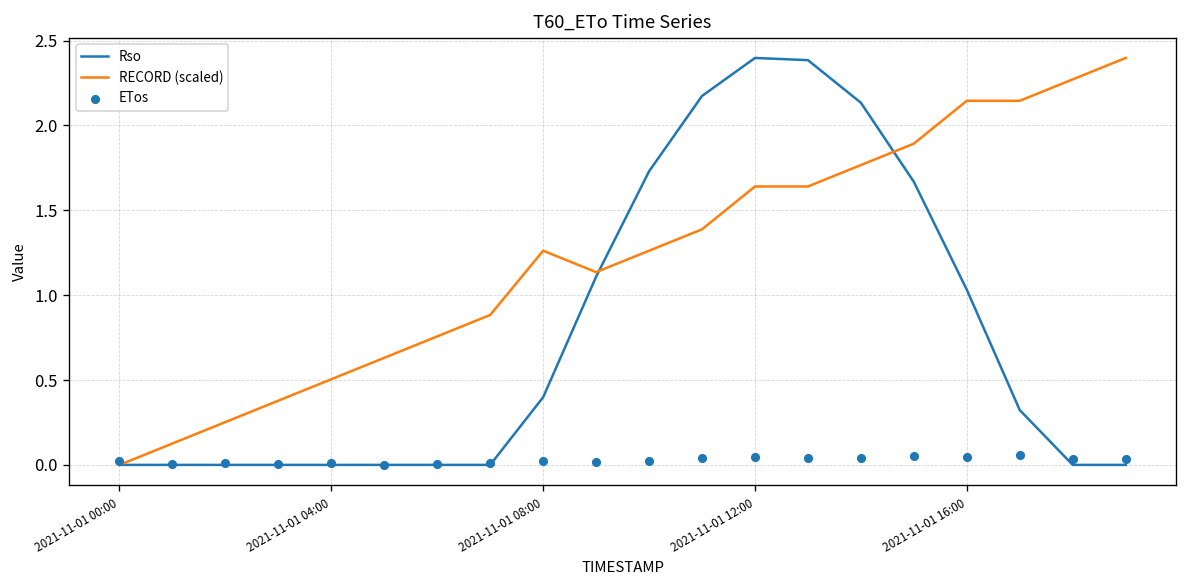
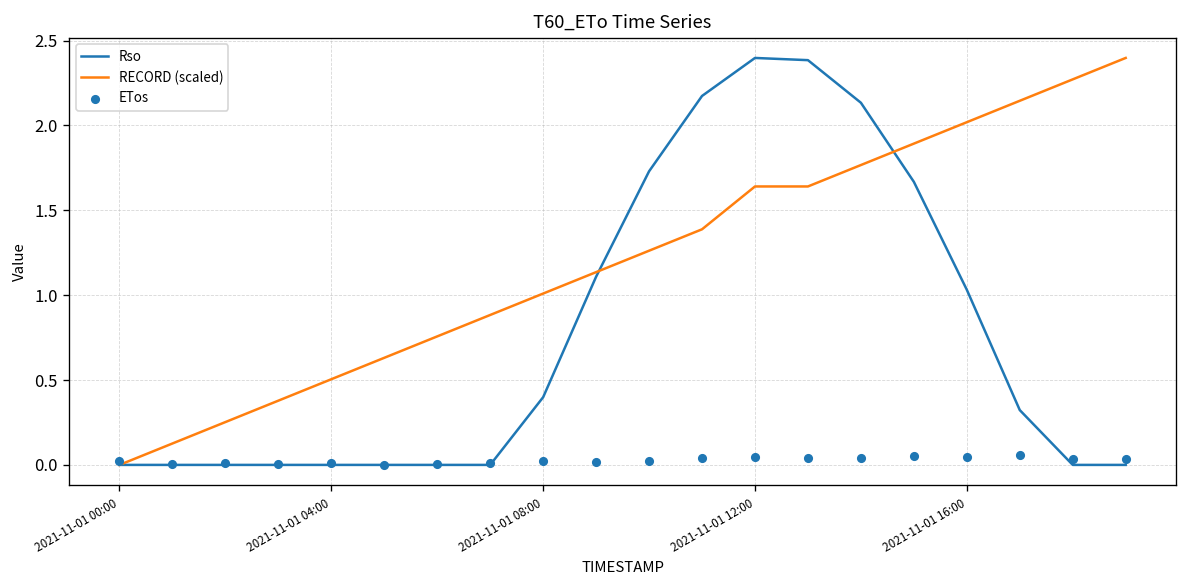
RECORD (scaled), 2021-11-01 08:00: 1.26 -> 1.01
RECORD (scaled), 2021-11-01 16:00: 2.15 -> 2.02
